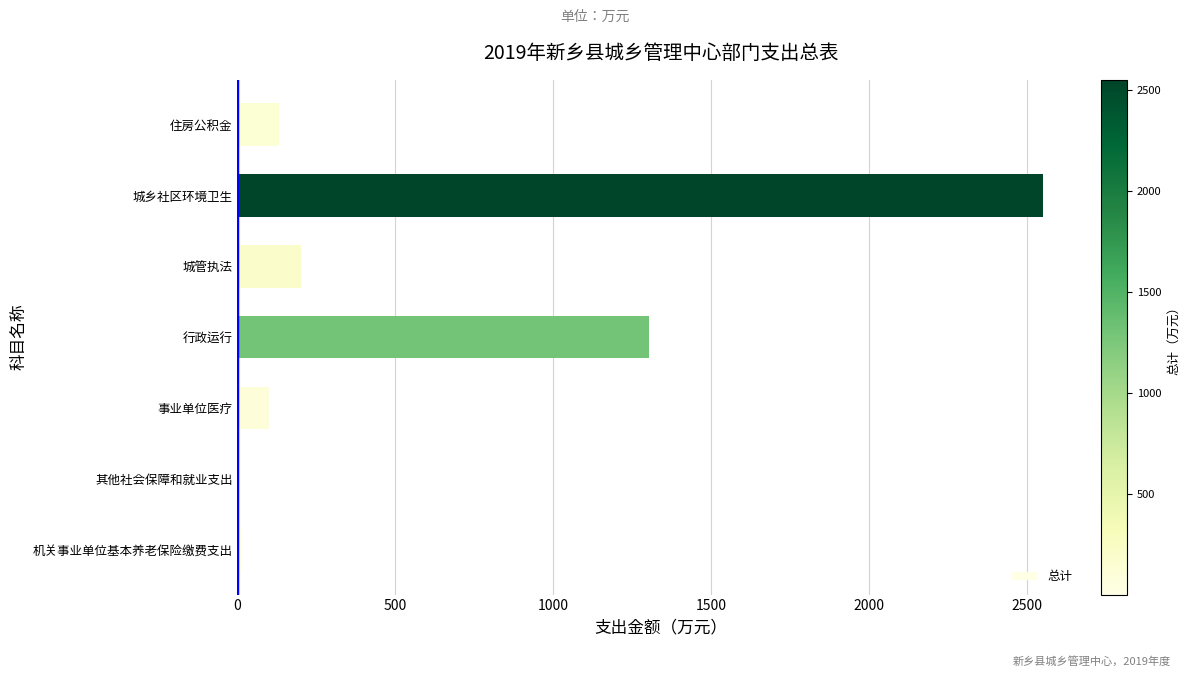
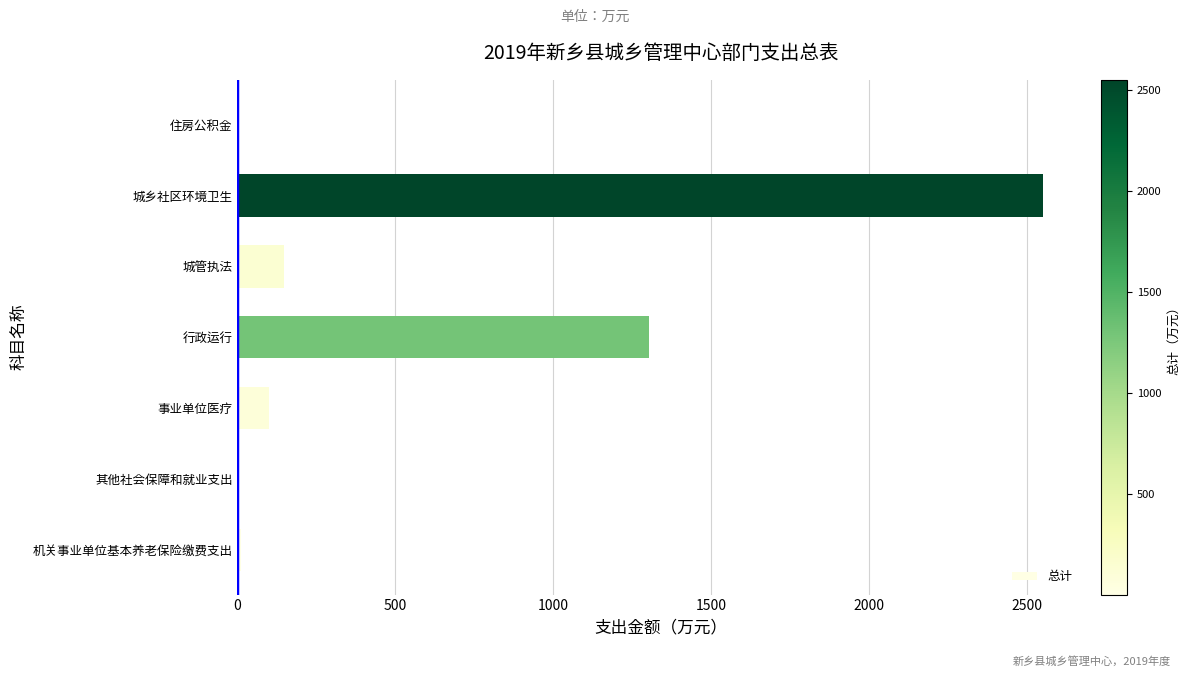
住房公积金: 130 -> 0
城管执法: 200 -> 150
